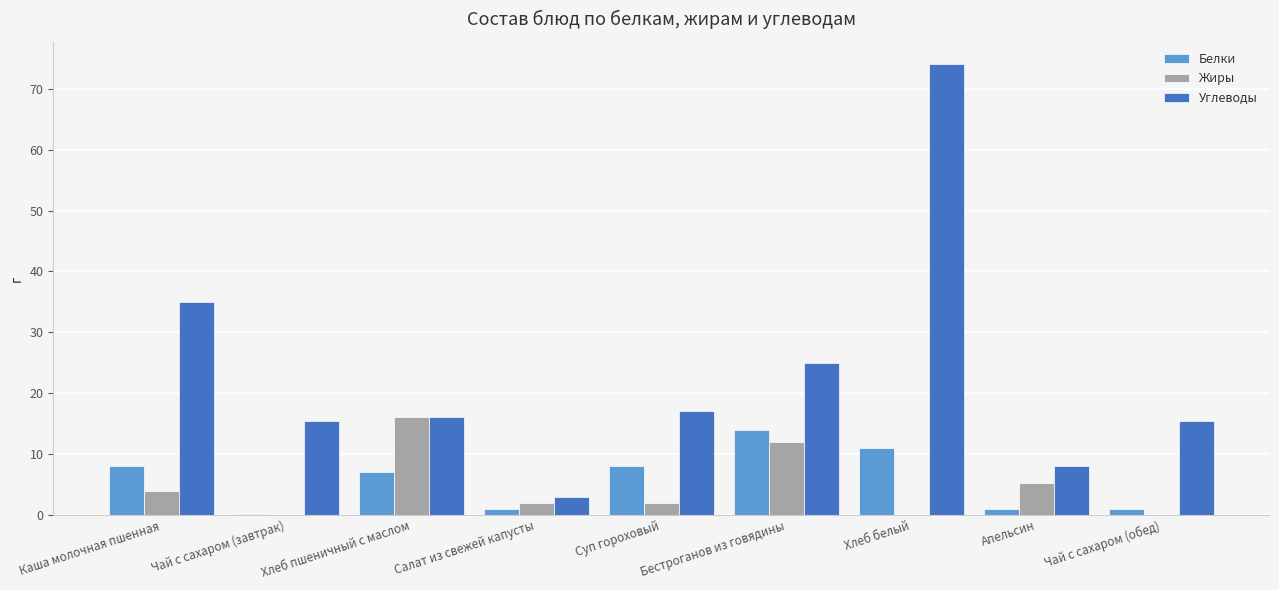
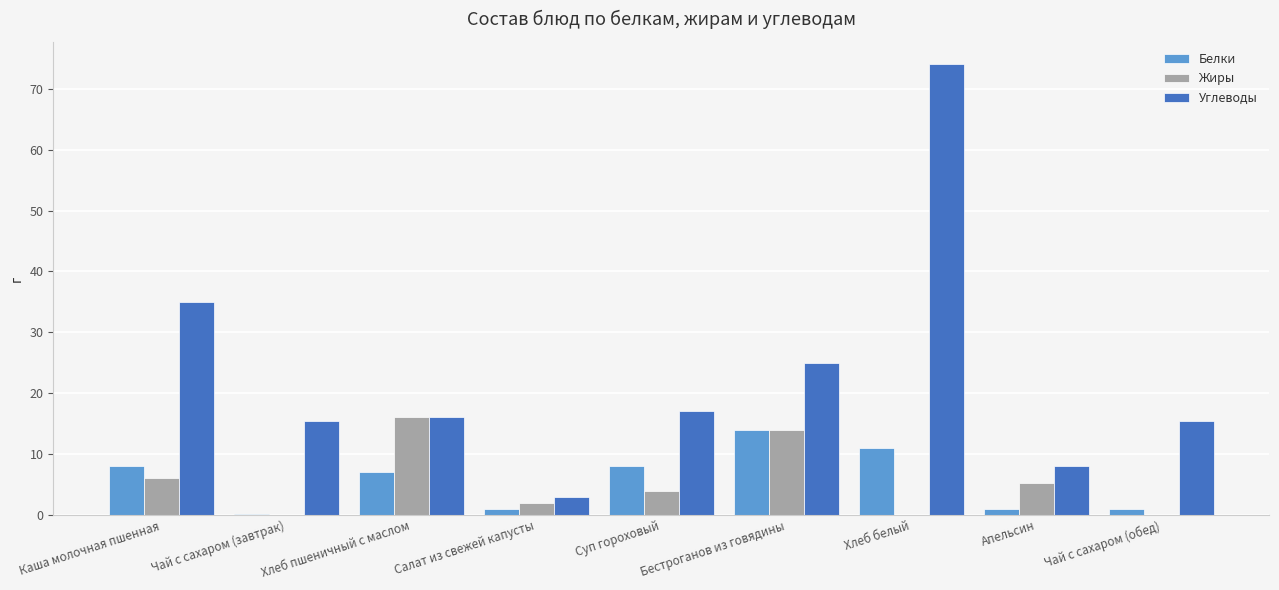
Жиры, Каша молочная пшенная: 4 -> 6
Жиры, Суп гороховый: 2 -> 4
Жиры, Бестроганов из говядины: 12 -> 14
